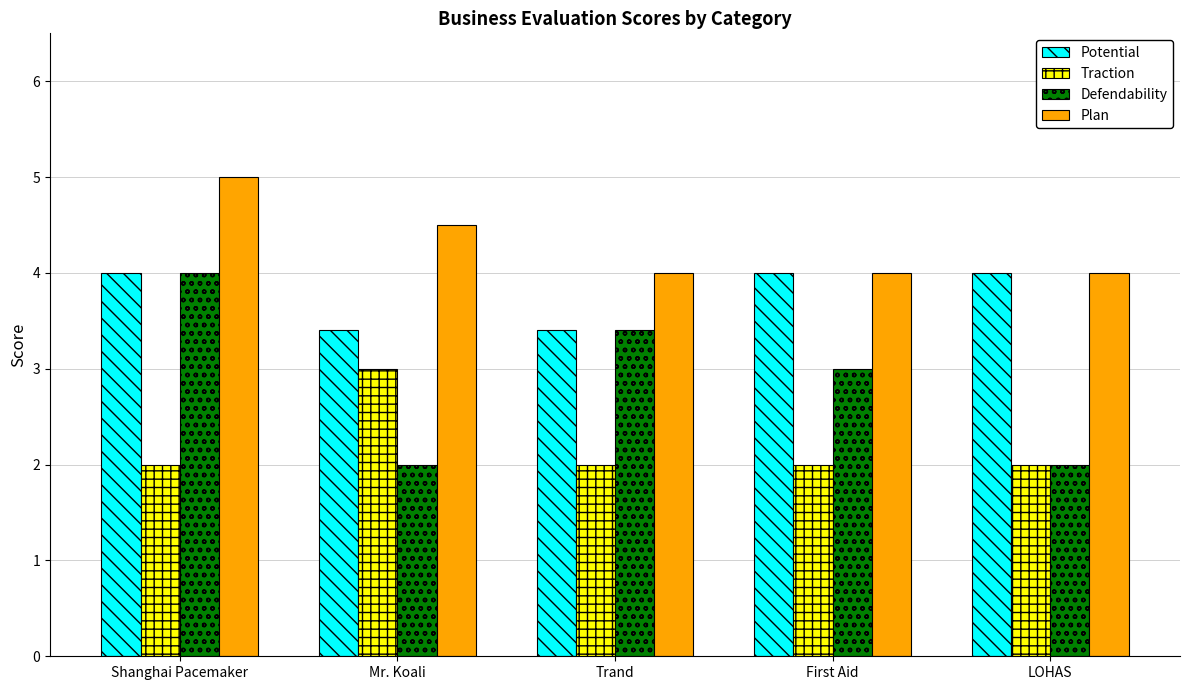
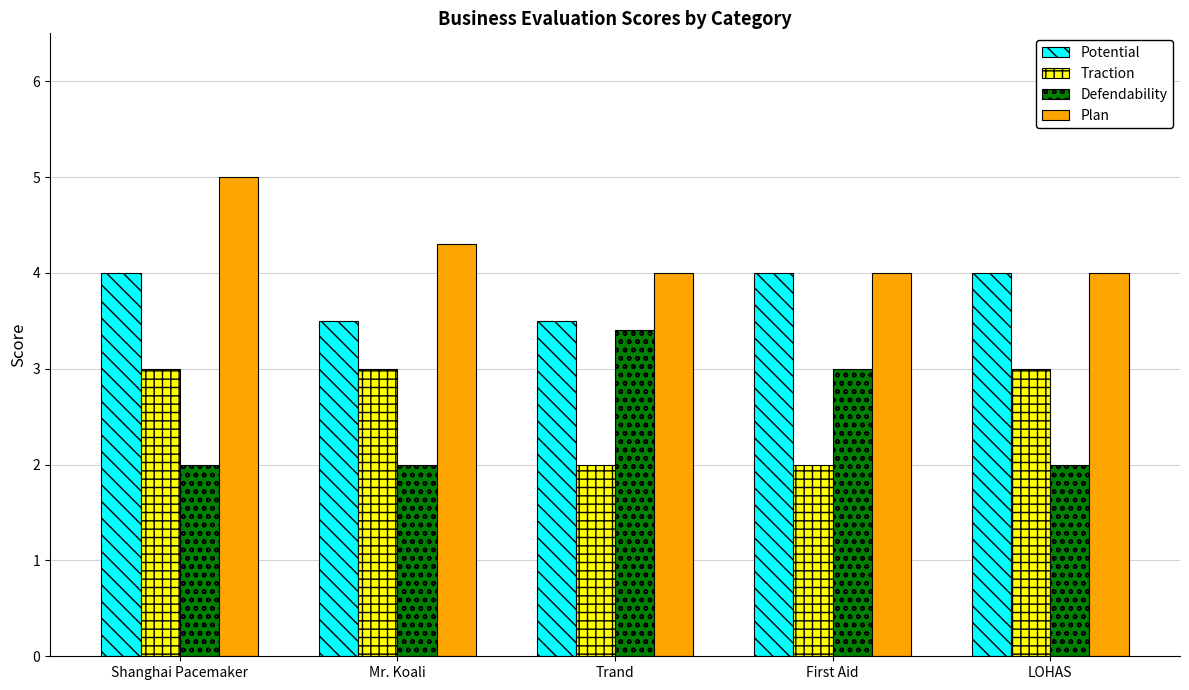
Traction, Shanghai Pacemaker: 2 -> 3
Defendability, Shanghai Pacemaker: 4 -> 2
Potential, Mr. Koali: 3.4 -> 3.5
Plan, Mr. Koali: 4.5 -> 4.3
Potential, Trand: 3.4 -> 3.5
Traction, LOHAS: 2 -> 3
